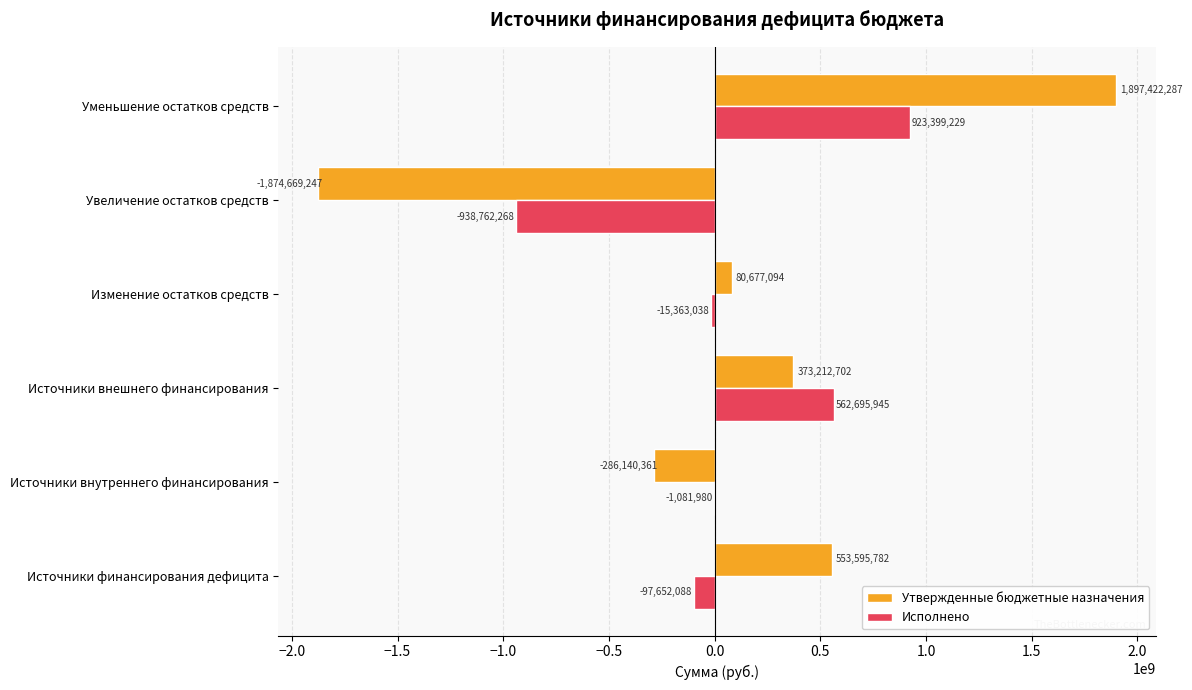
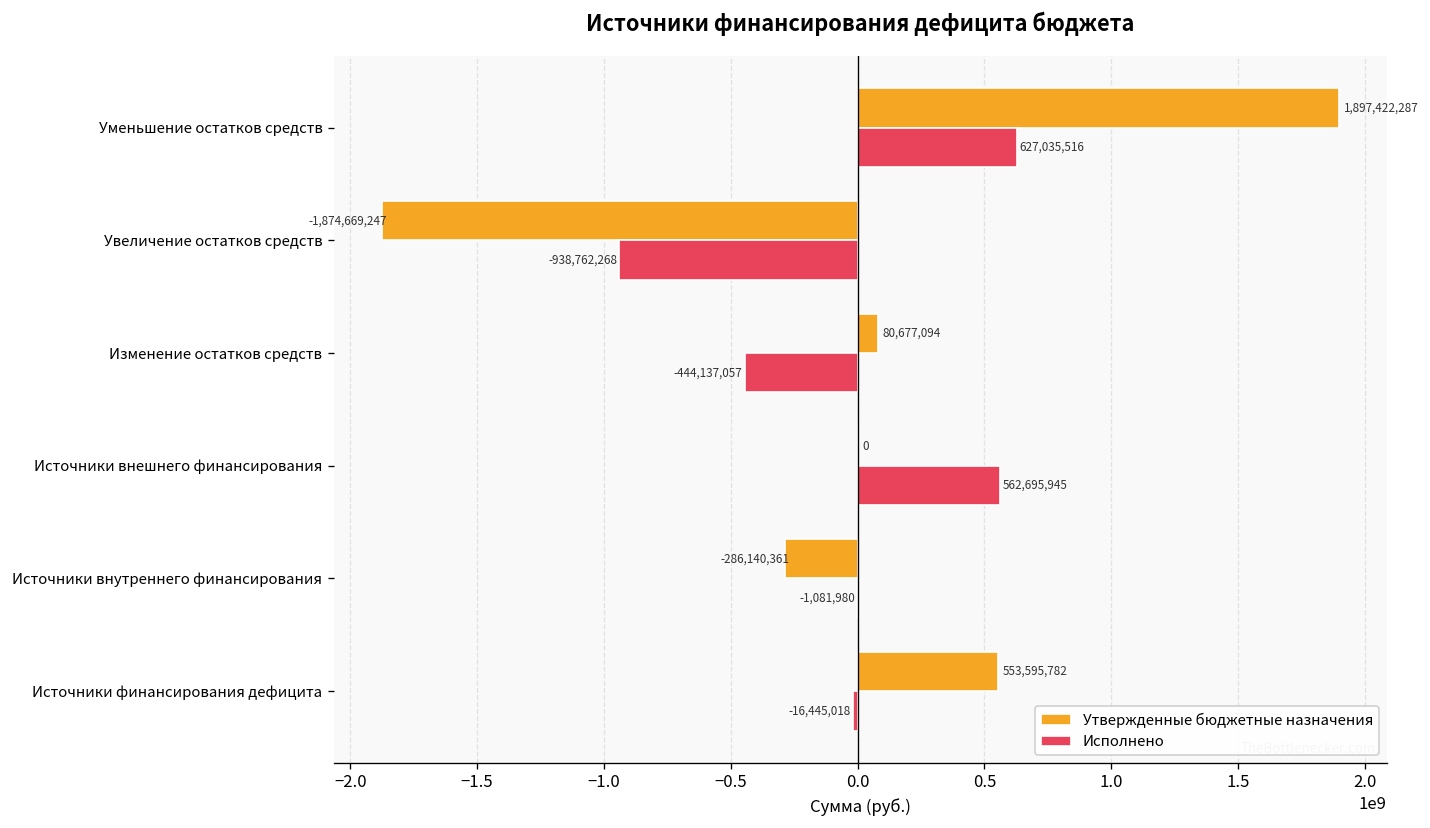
Исполнено, Уменьшение остатков средств: 923,399,229 -> 627,035,516
Исполнено, Изменение остатков средств: -15,363,038 -> -444,137,057
Утвержденные бюджетные назначения, Источники внешнего финансирования: 373,212,702 -> 0
Исполнено, Источники финансирования дефицита: -97,652,088 -> -16,445,018
